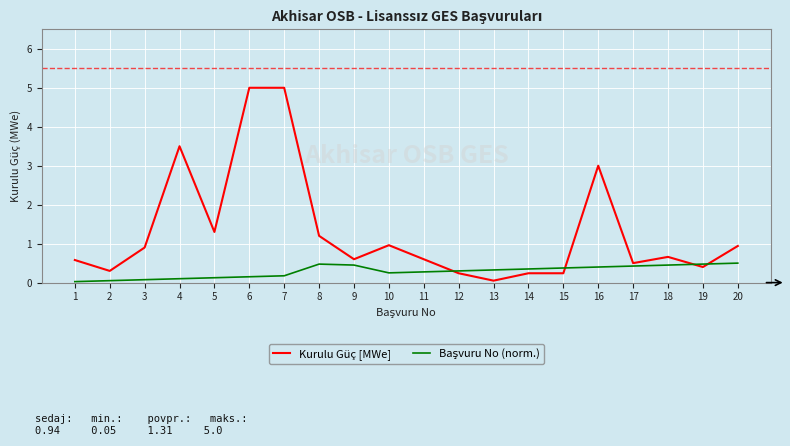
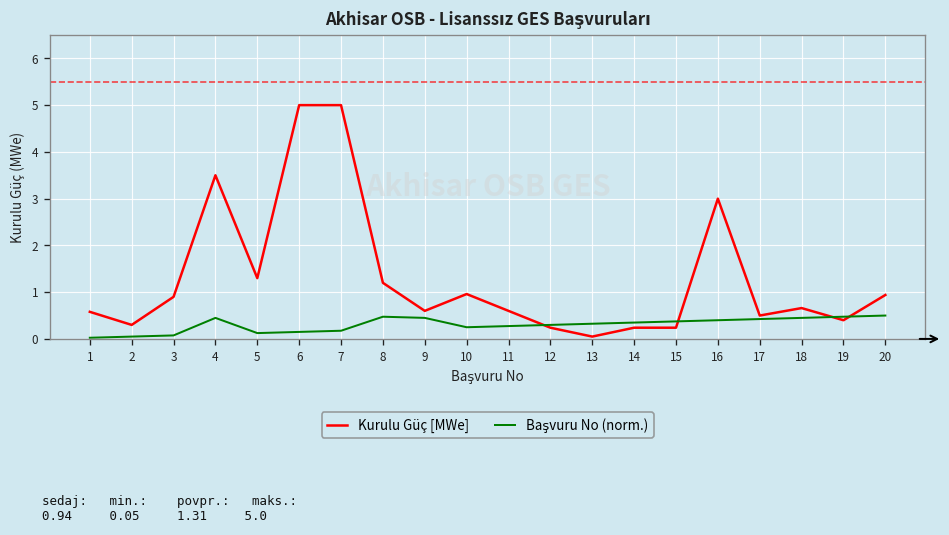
Başvuru No (norm.), 4: 0.1 -> 0.5
